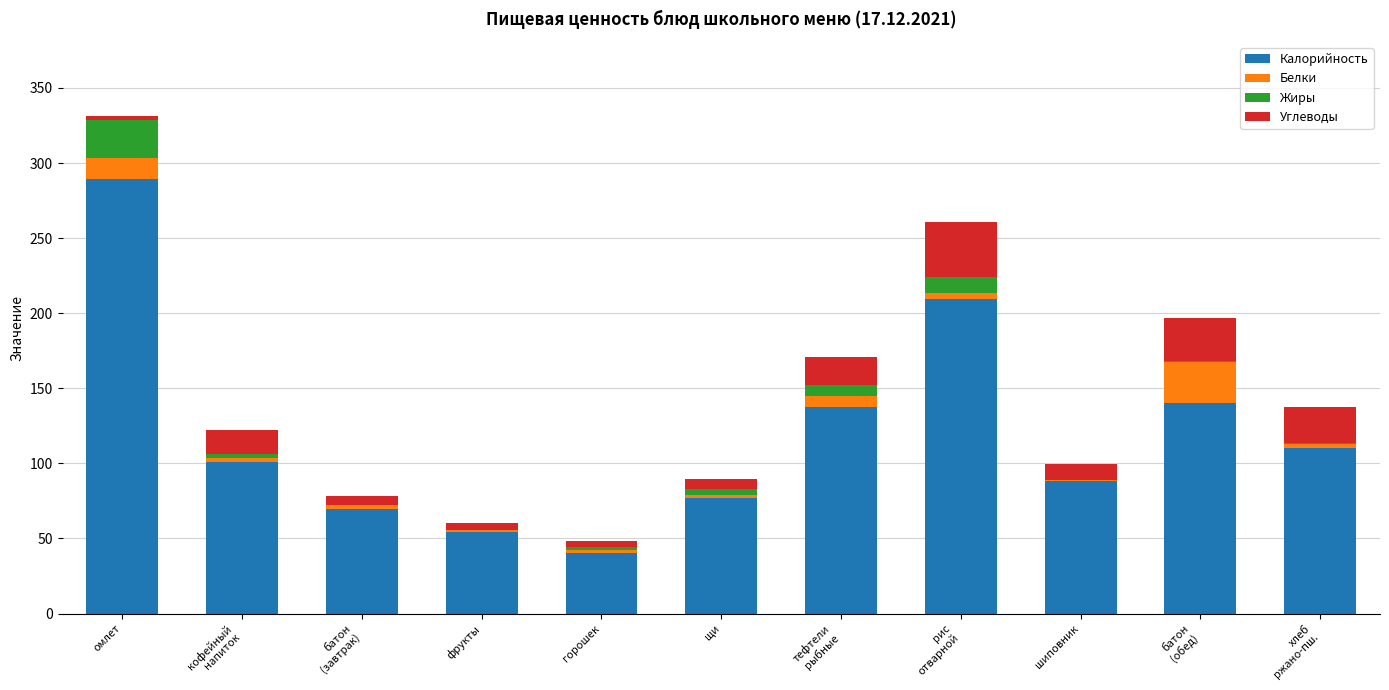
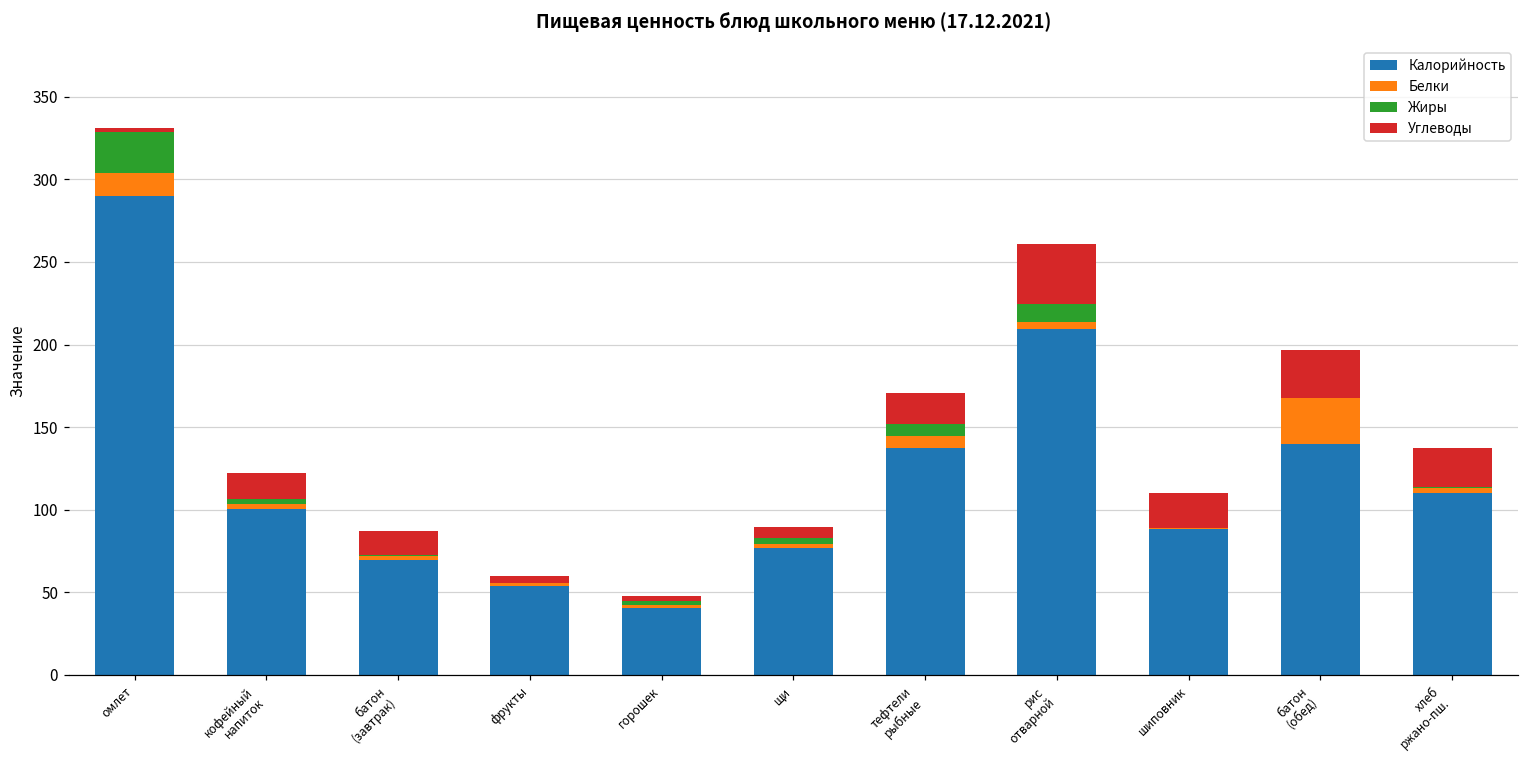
Углеводы, батон (завтрак): 6 -> 14
Углеводы, шиповник: 10 -> 21
